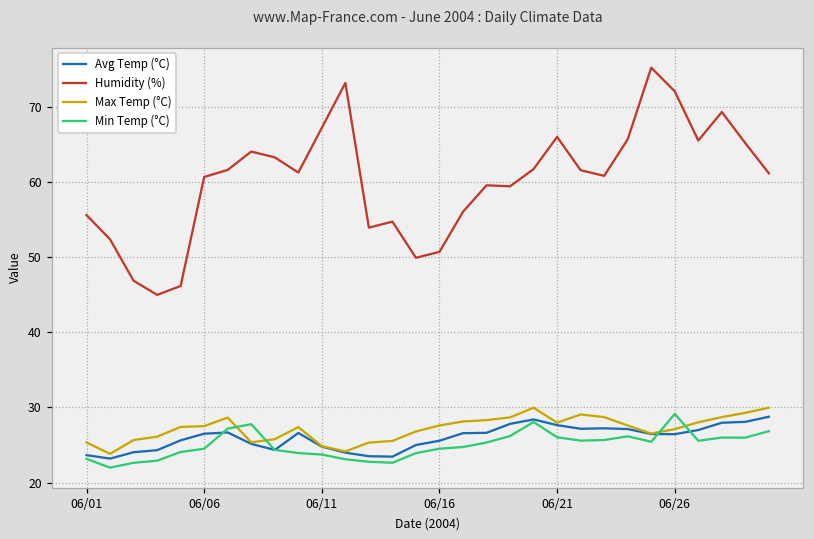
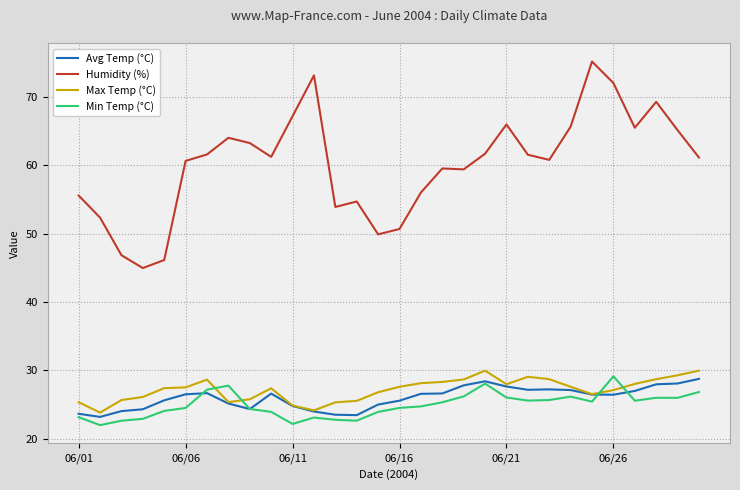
Min Temp (°C), 06/11: 24 -> 22
